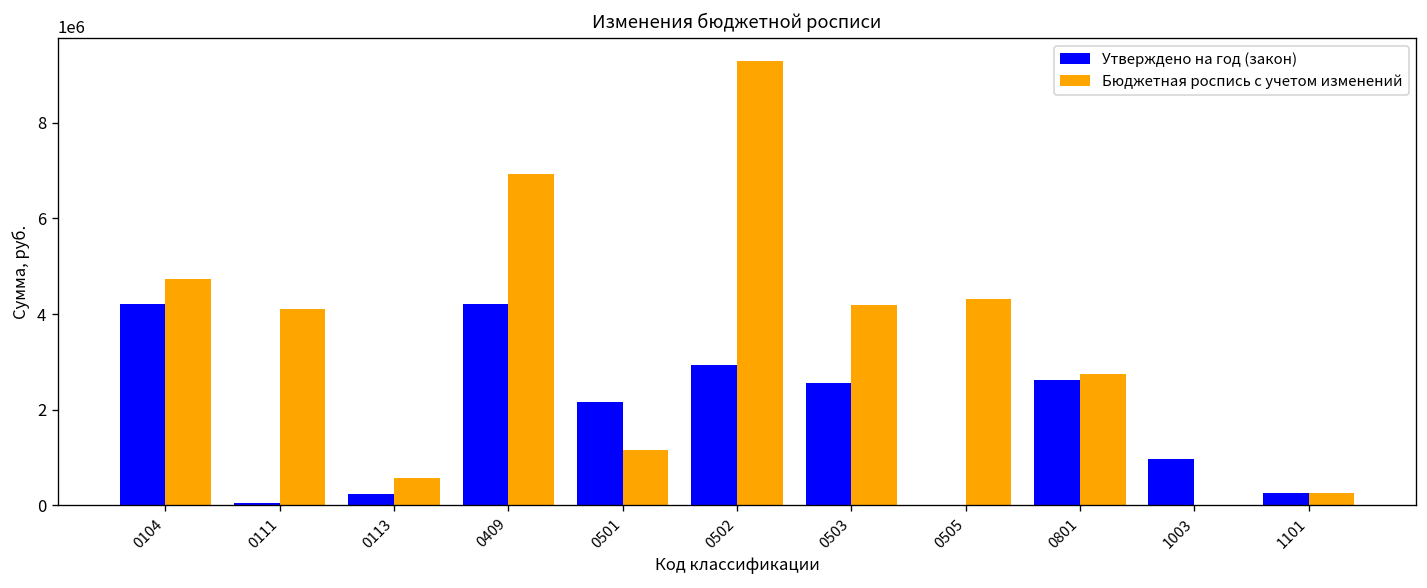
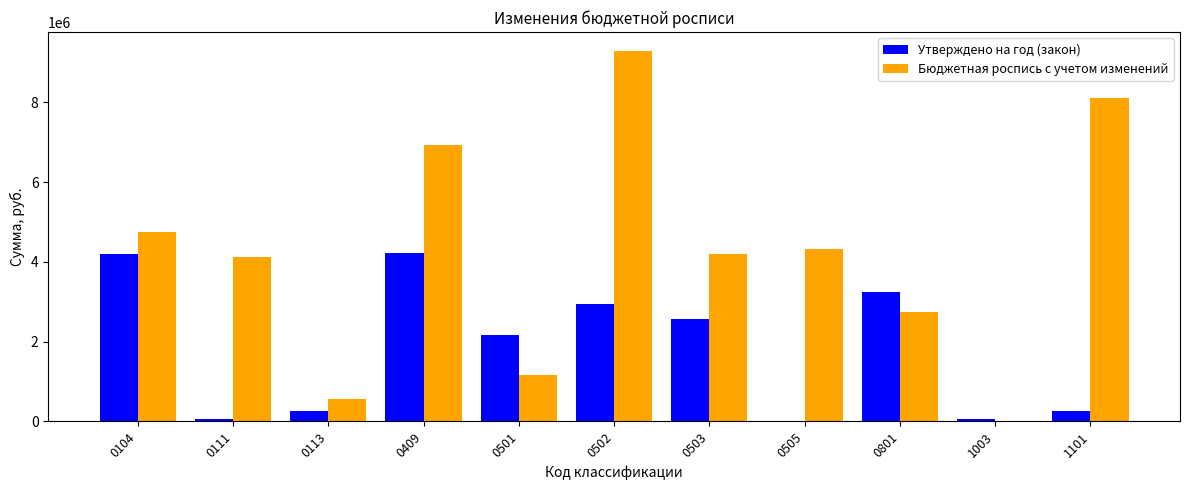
Утверждено на год (закон), 0801: 2600000 -> 3200000
Утверждено на год (закон), 1003: 1000000 -> 100000
Бюджетная роспись с учетом изменений, 1101: 300000 -> 8100000
